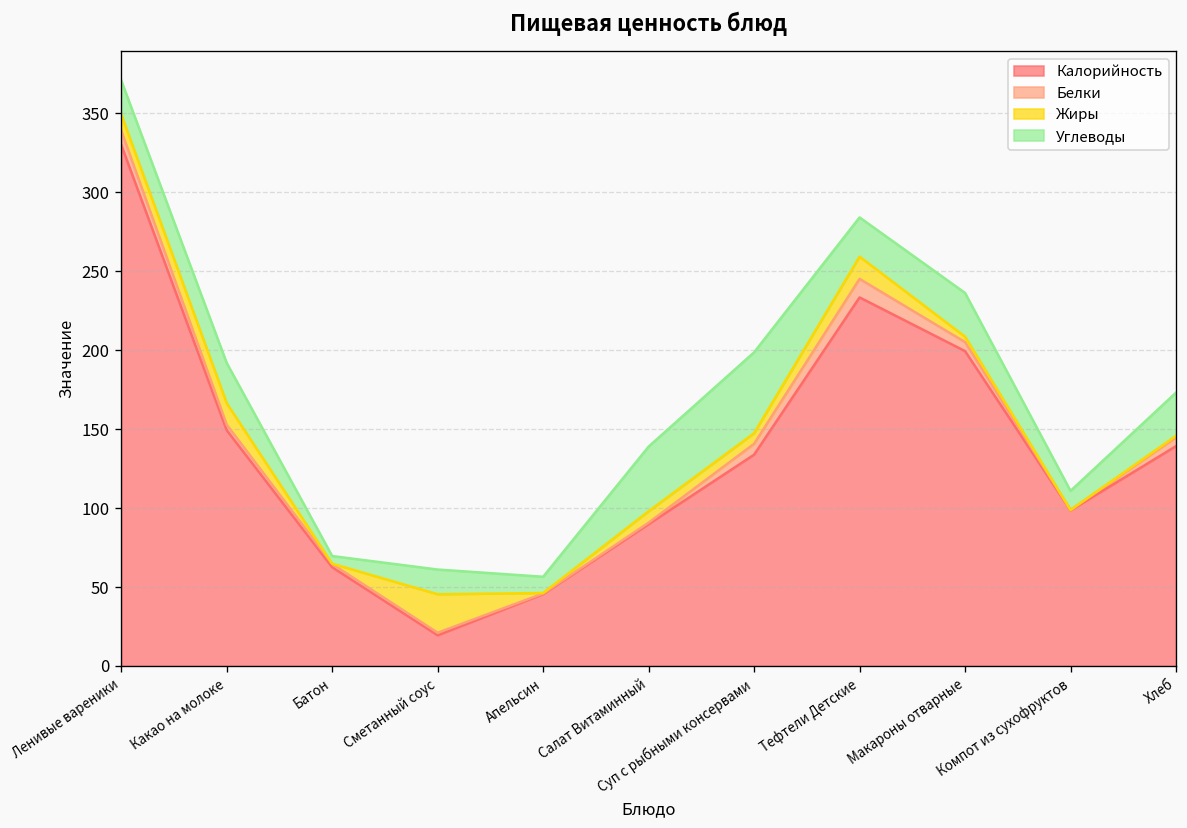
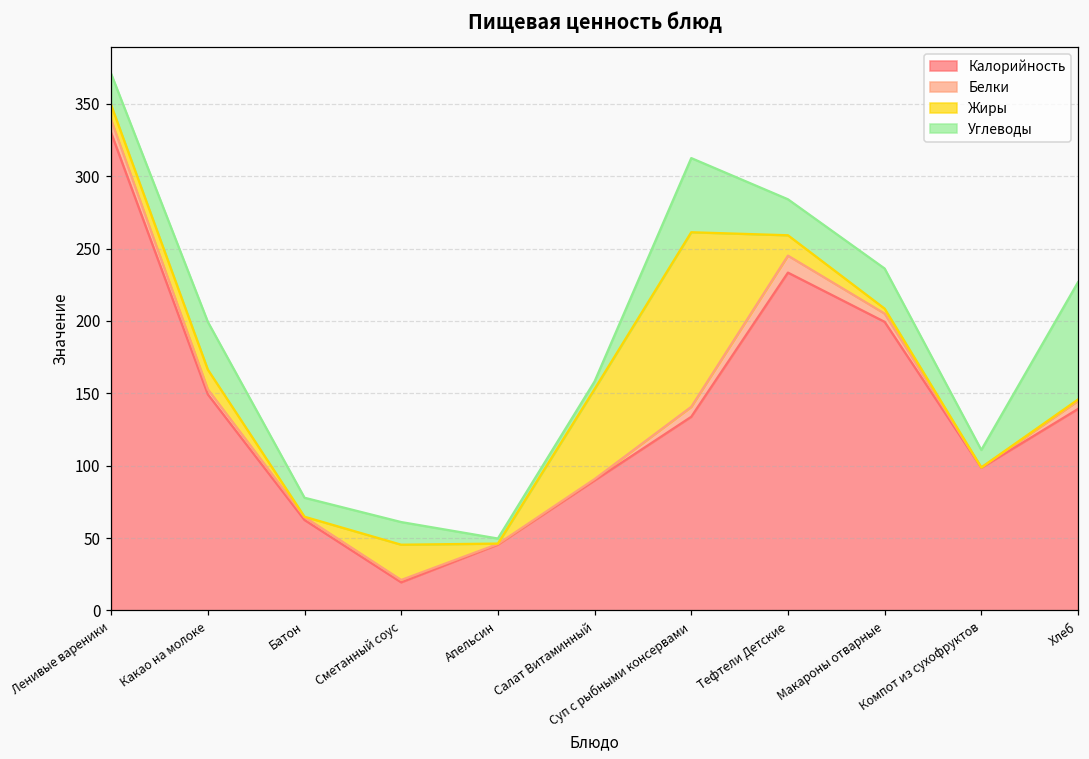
Углеводы, Какао на молоке: 26 -> 33
Углеводы, Батон: 5 -> 13
Углеводы, Апельсин: 10 -> 4
Жиры, Салат Витаминный: 7 -> 62
Углеводы, Салат Витаминный: 41 -> 5
Жиры, Суп с рыбными консервами: 7 -> 121
Углеводы, Хлеб: 27 -> 81
